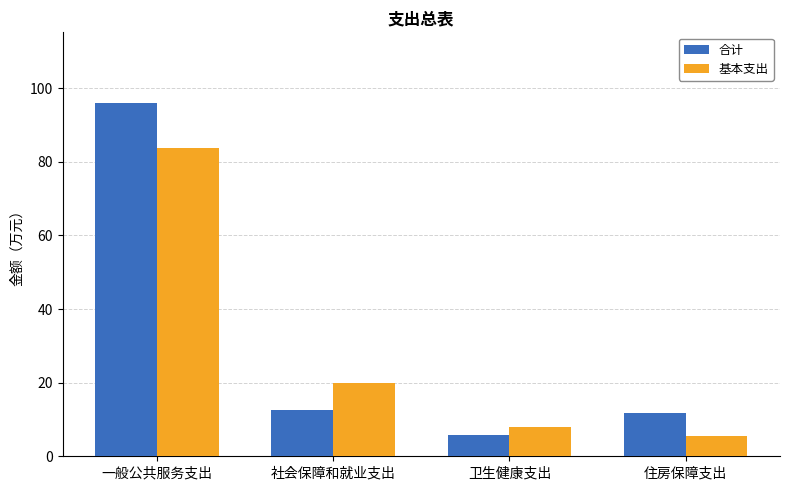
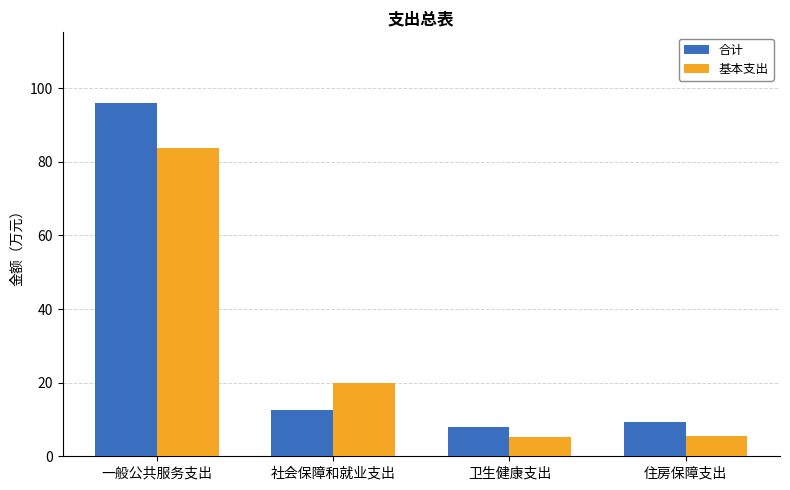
合计, 卫生健康支出: 6 -> 8
基本支出, 卫生健康支出: 8 -> 5
合计, 住房保障支出: 12 -> 9
